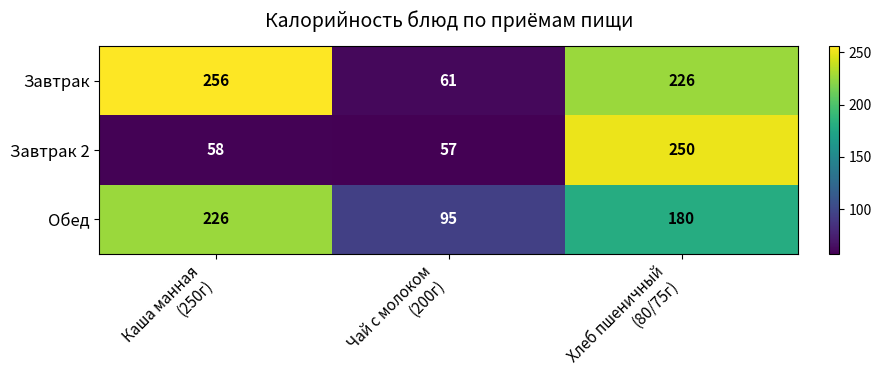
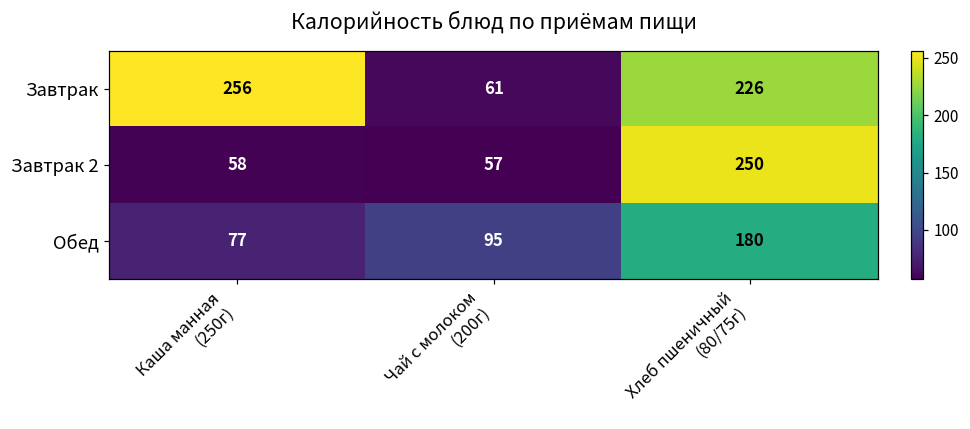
Обед, Каша манная (250г): 226 -> 77
